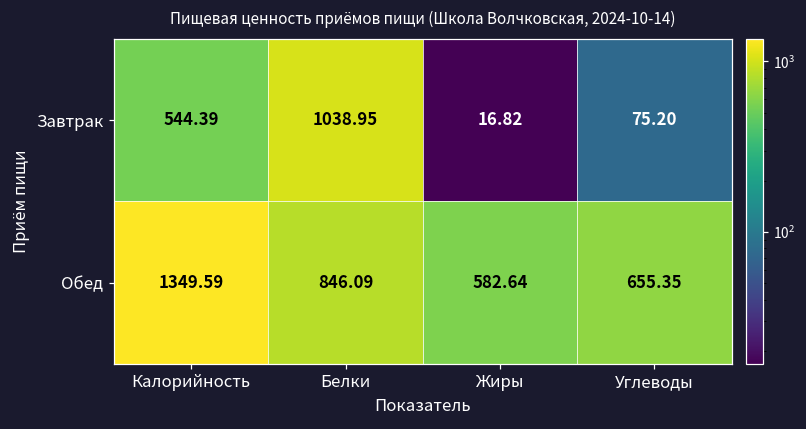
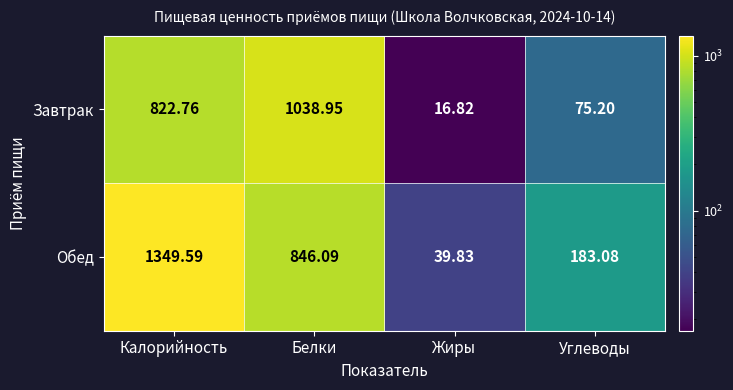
Завтрак, Калорийность: 544.39 -> 822.76
Обед, Жиры: 582.64 -> 39.83
Обед, Углеводы: 655.35 -> 183.08
